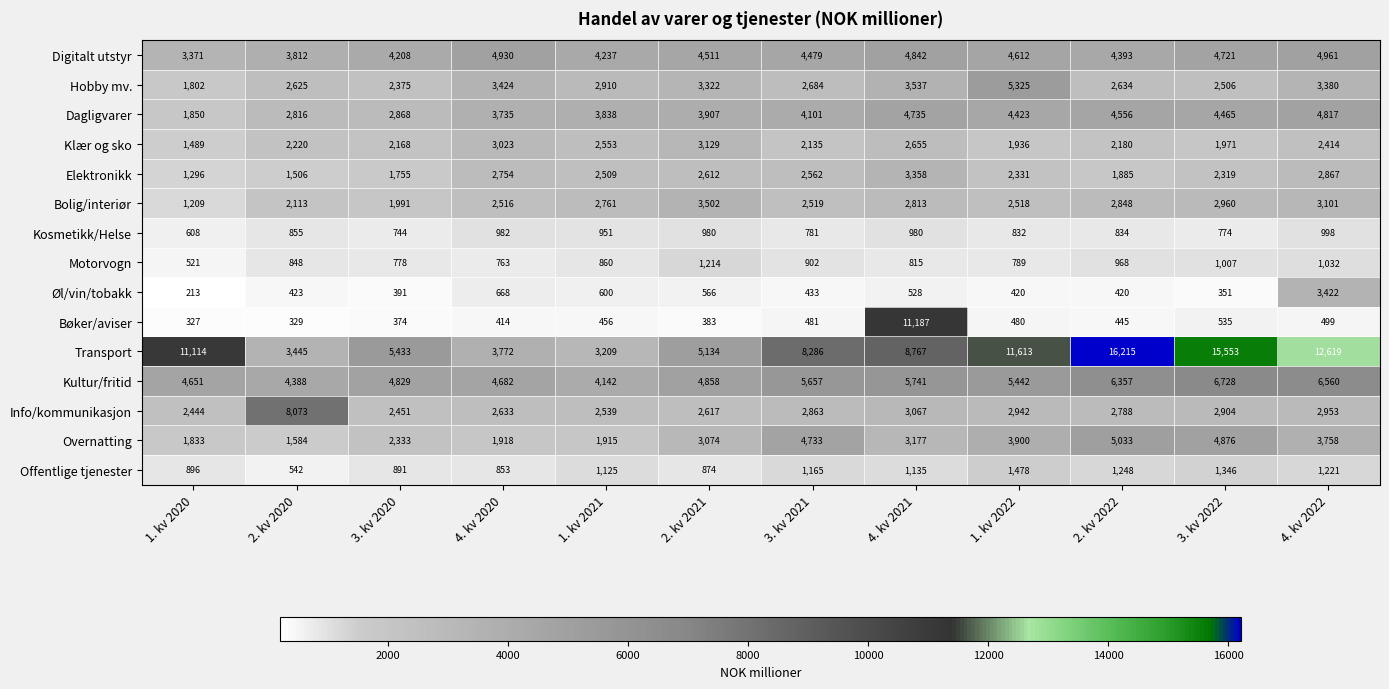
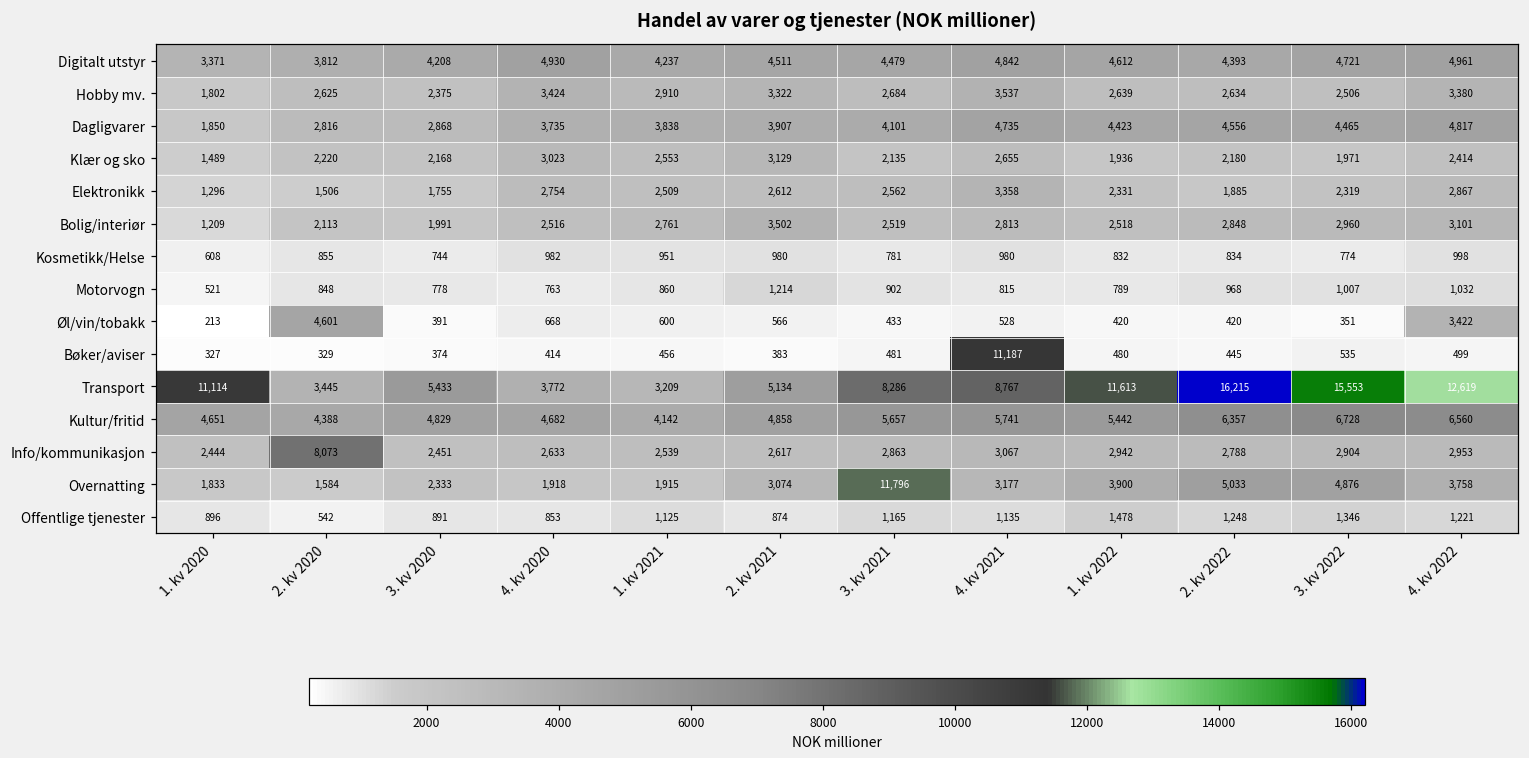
Hobby mv., 1. kv 2022: 5,325 -> 2,639
Øl/vin/tobakk, 2. kv 2020: 423 -> 4,601
Overnatting, 3. kv 2021: 4,733 -> 11,796
